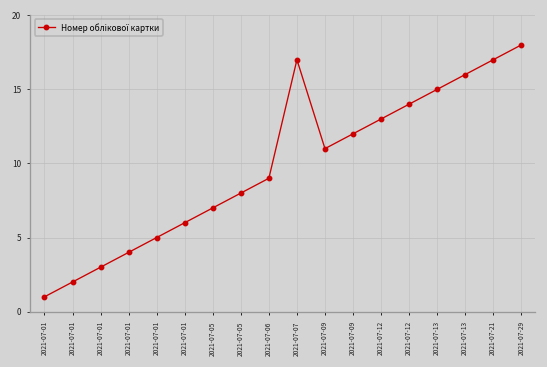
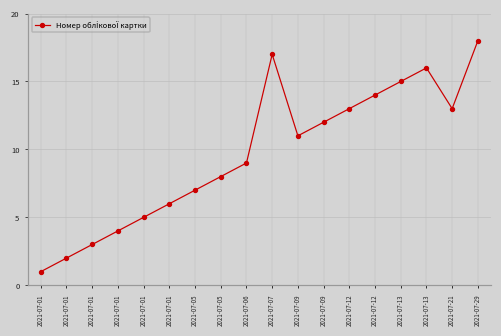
2021-07-21: 17 -> 13
